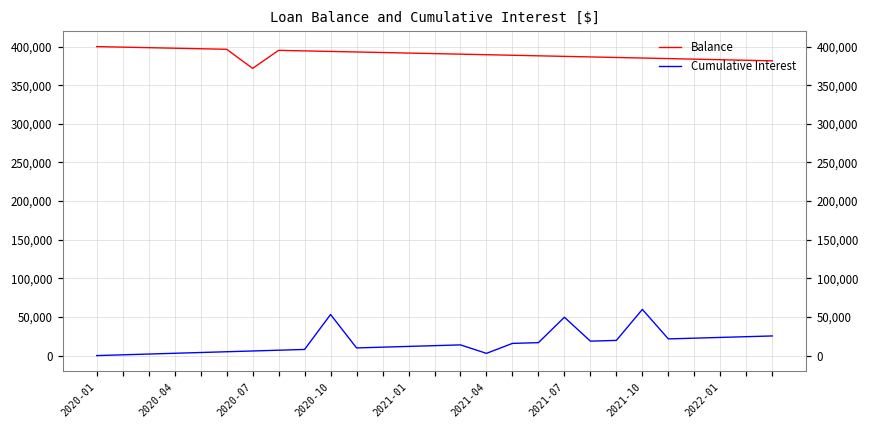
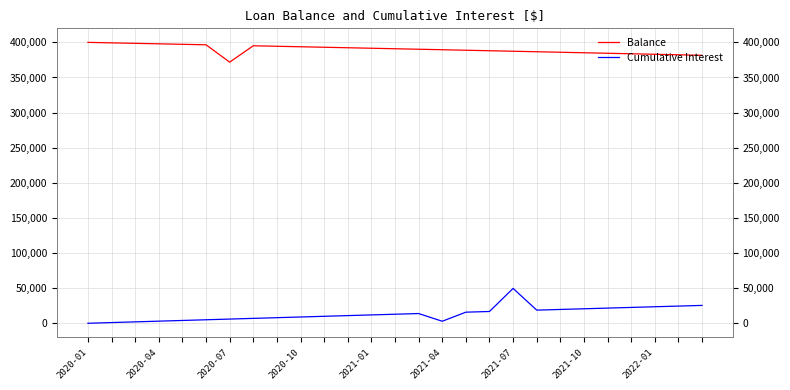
Cumulative Interest, 2020-10: 50,000 -> 10,000
Cumulative Interest, 2021-10: 60,000 -> 20,000
